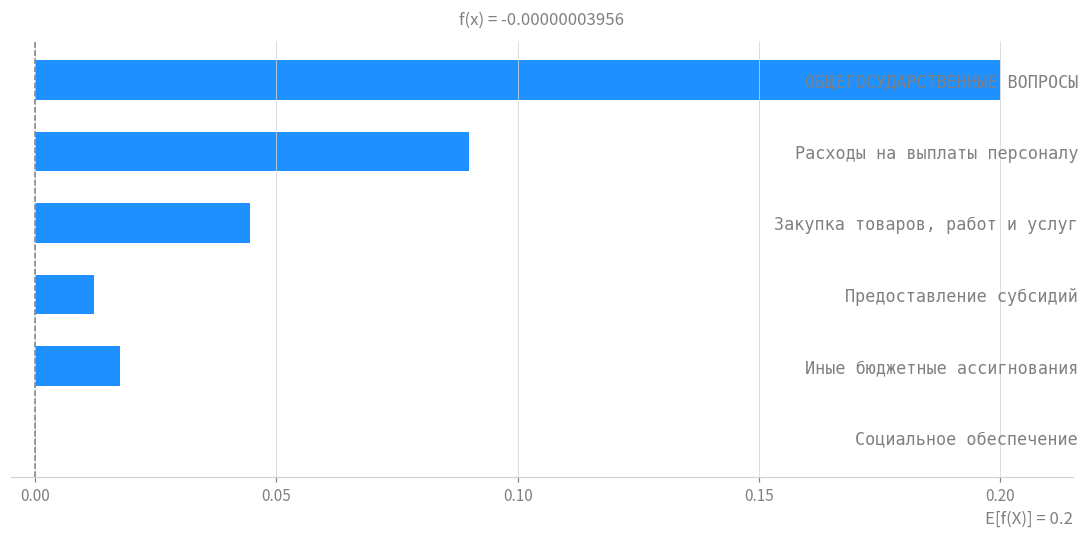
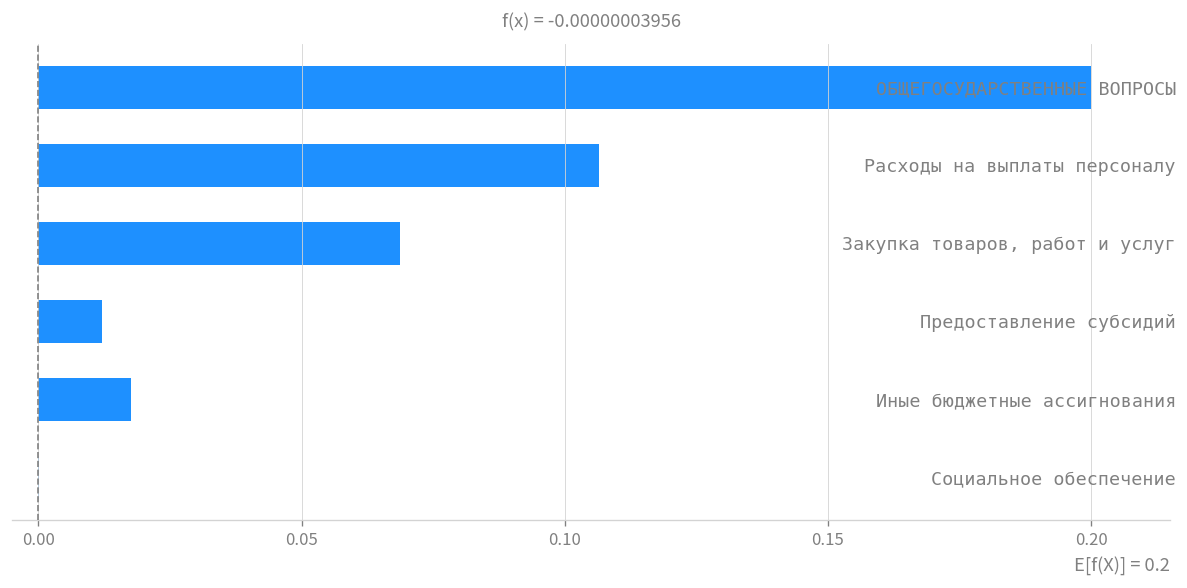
Расходы на выплаты персоналу: 0.090 -> 0.106
Закупка товаров, работ и услуг: 0.045 -> 0.069
